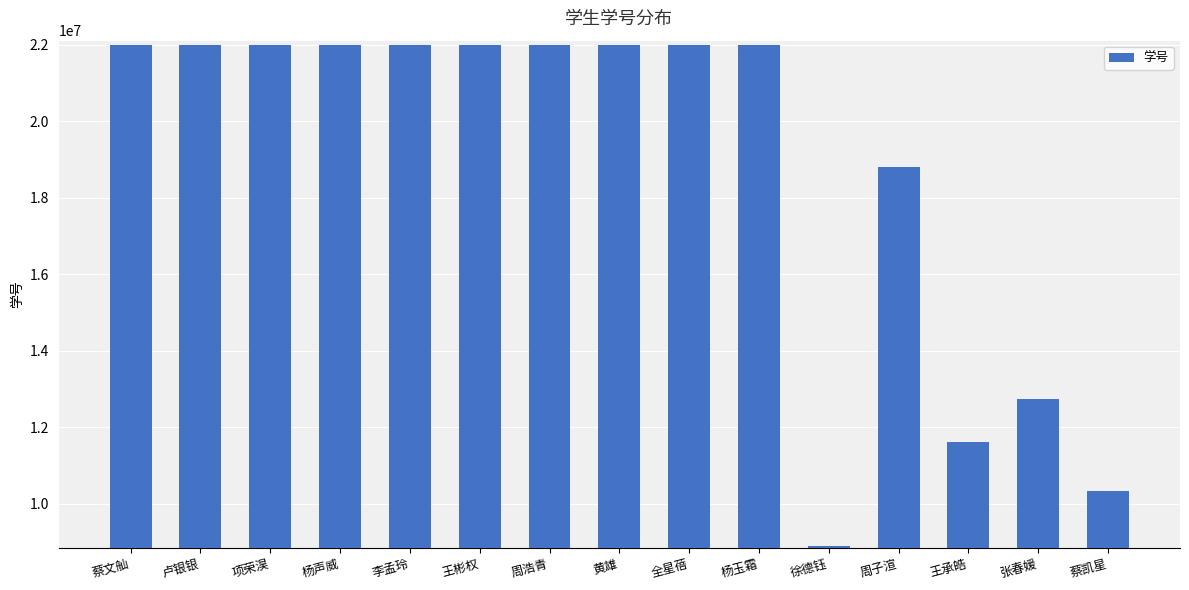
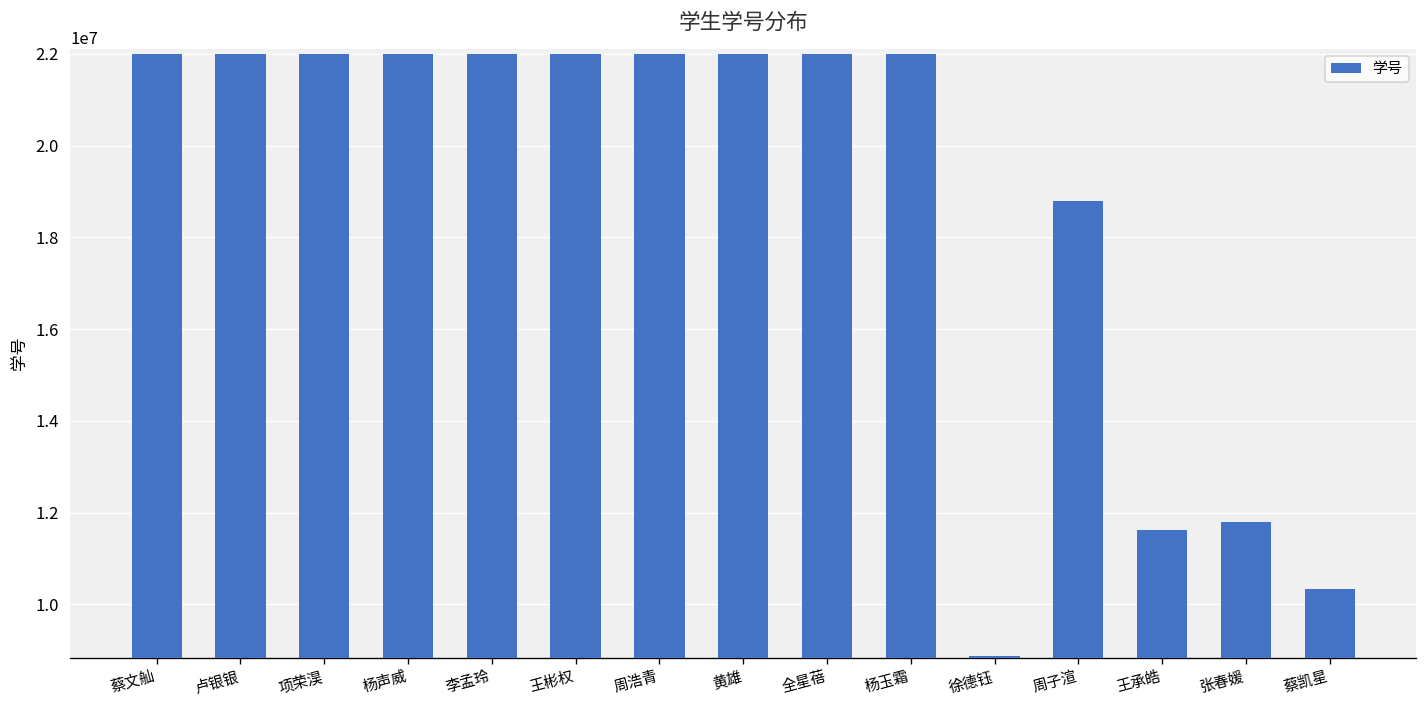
张春媛: 12700000 -> 11800000
